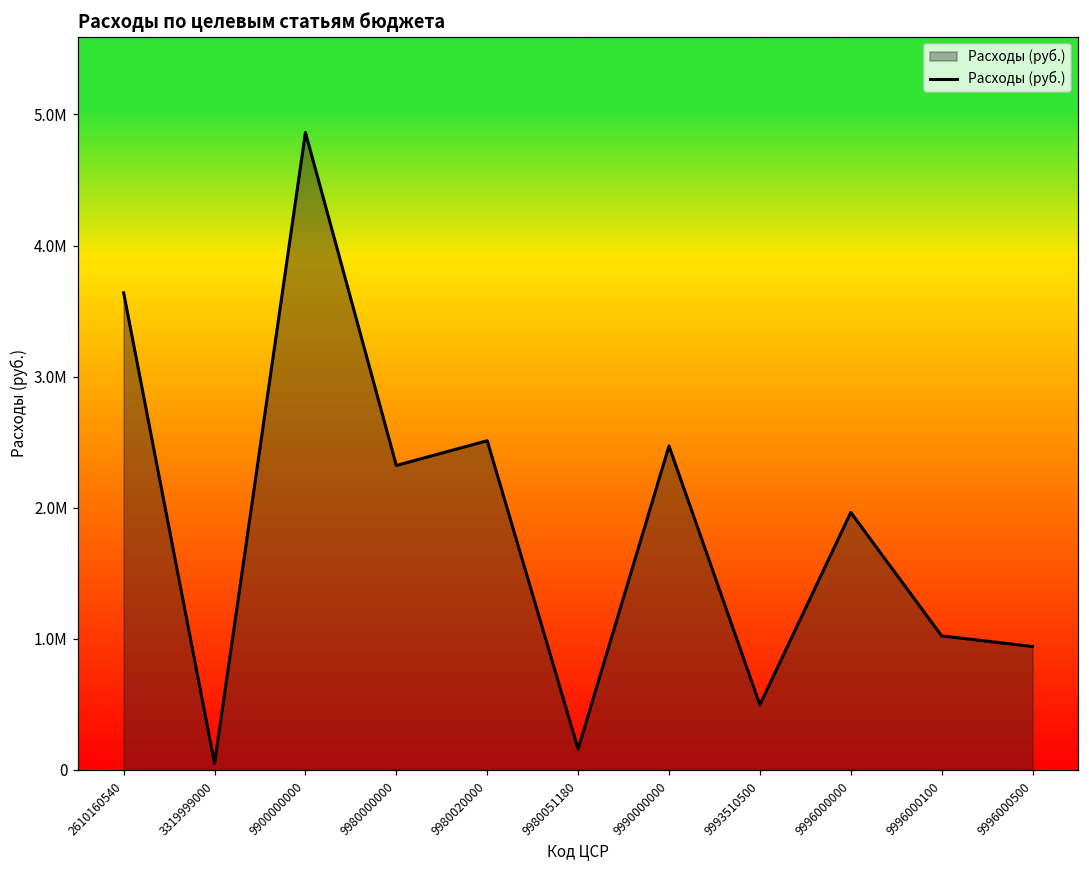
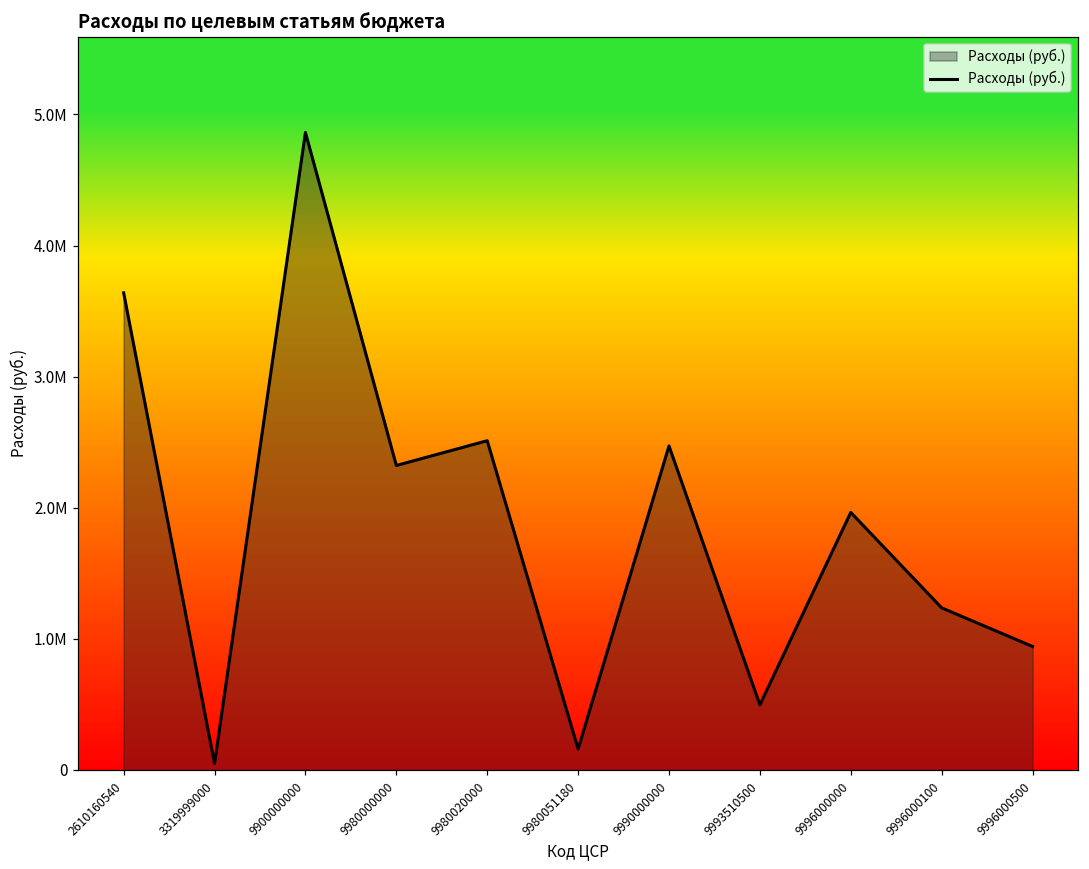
9996000100: 1020000 -> 1240000
